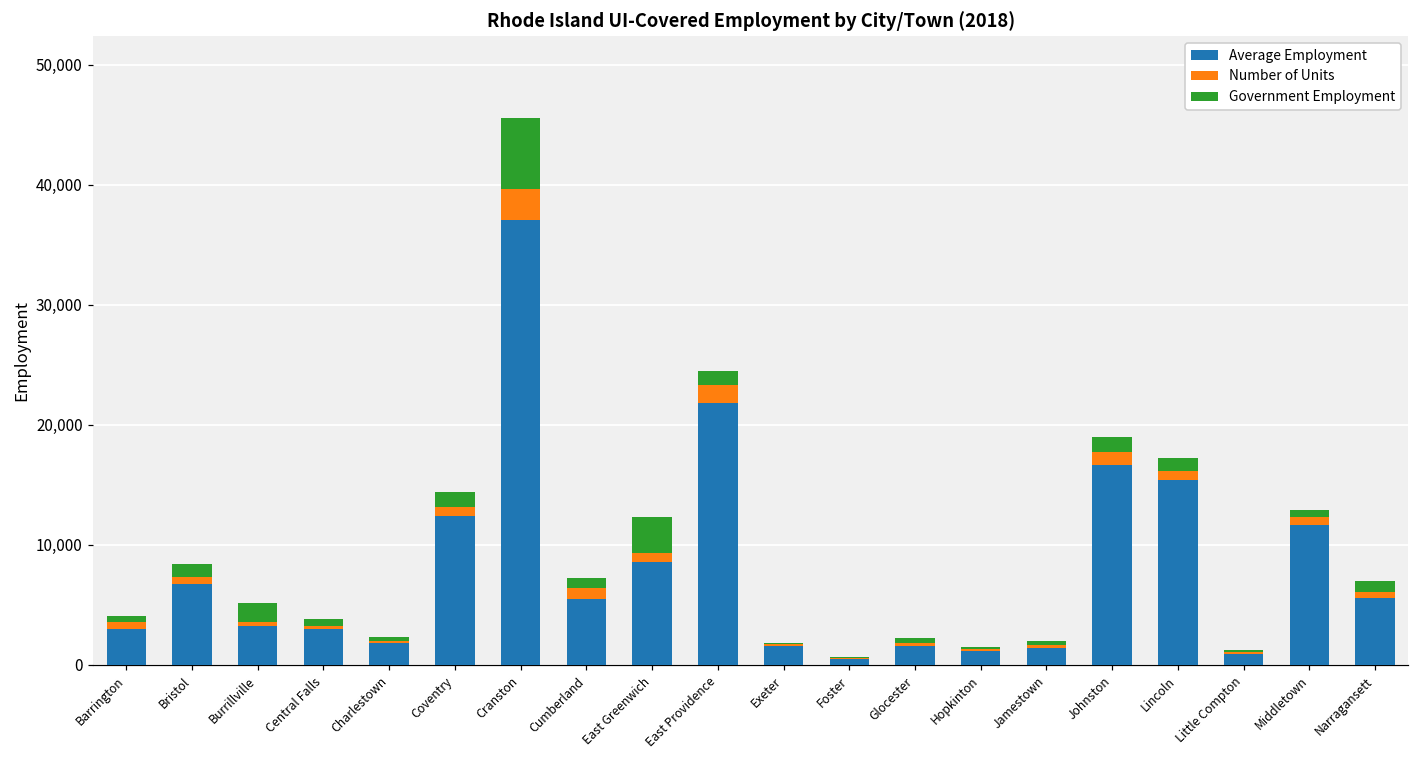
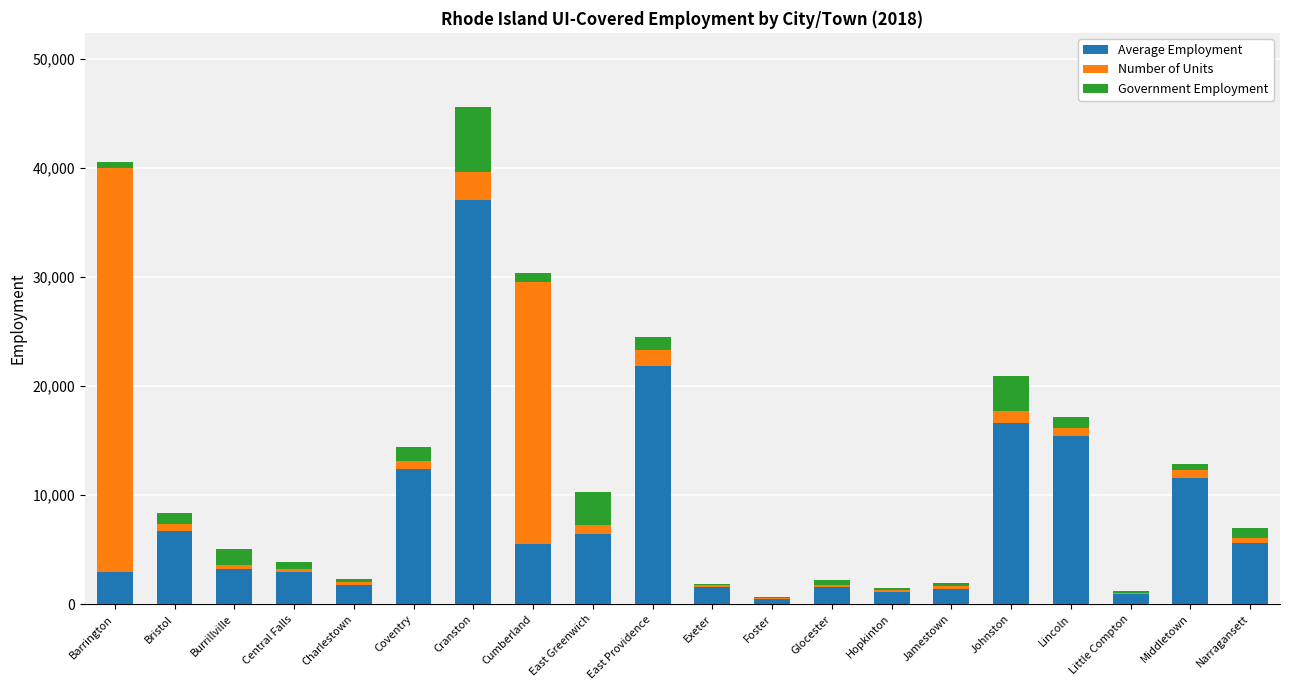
Number of Units, Barrington: 500 -> 37,000
Number of Units, Cumberland: 900 -> 24,100
Average Employment, East Greenwich: 8,500 -> 6,400
Government Employment, Johnston: 1,300 -> 3,200
